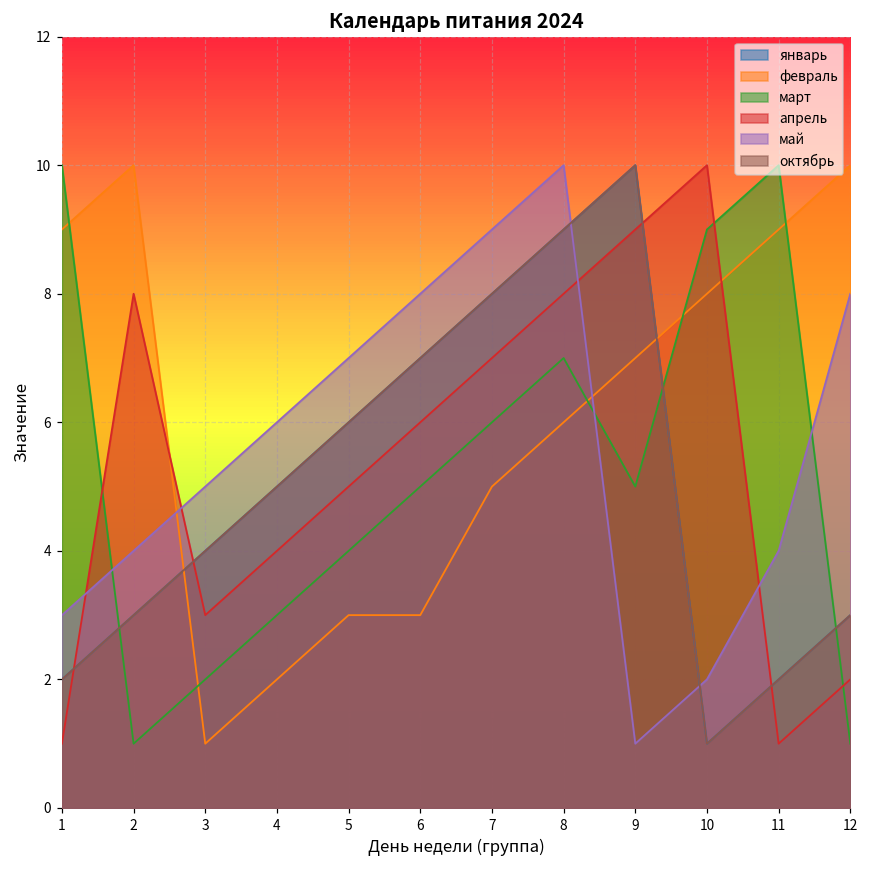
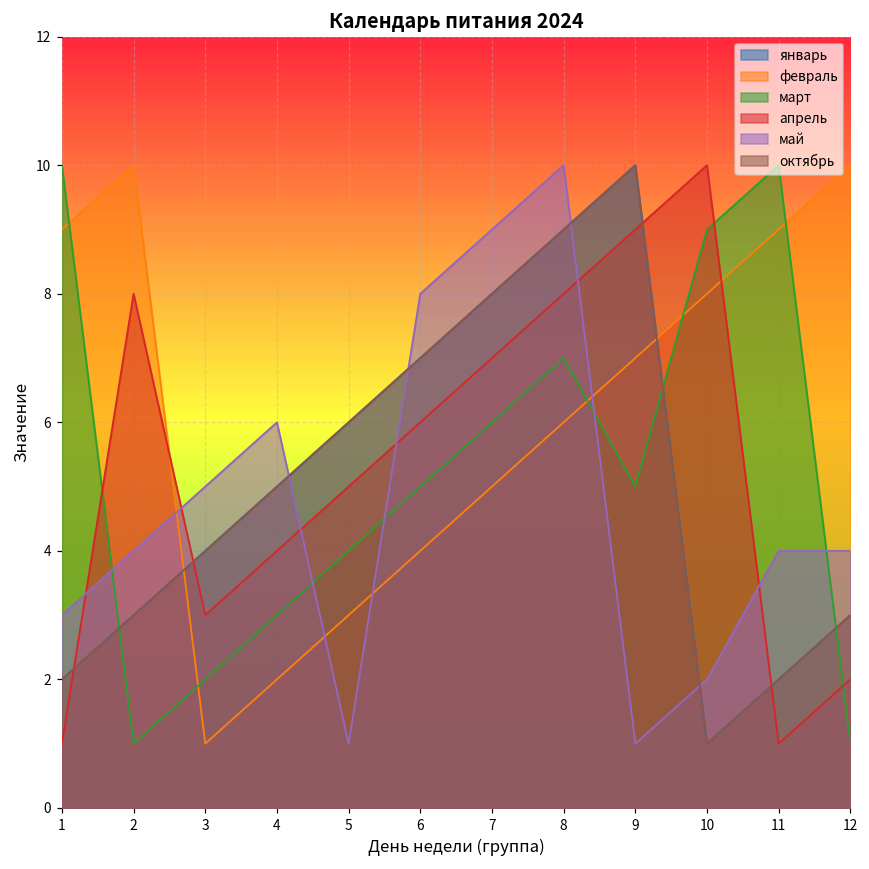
май, 5: 7 -> 1
февраль, 6: 3 -> 4
май, 12: 8 -> 4
